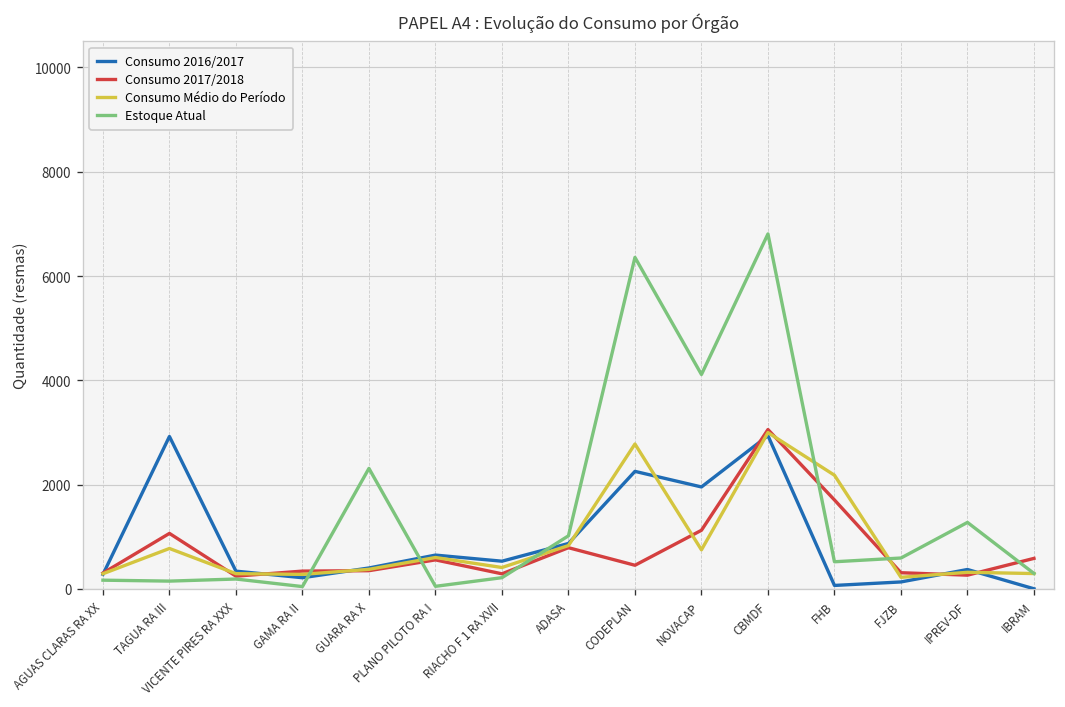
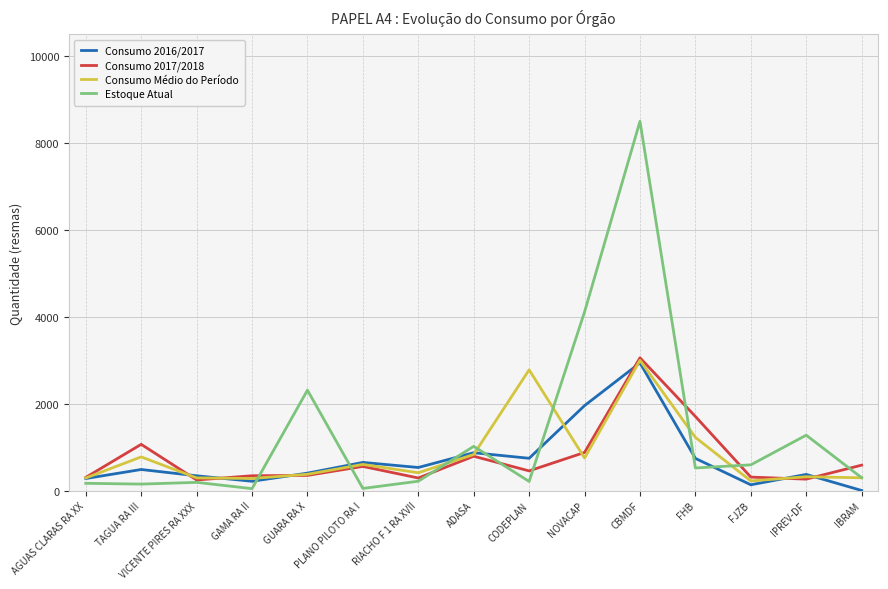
Consumo 2016/2017, TAGUA RA III: 2900 -> 500
Consumo 2016/2017, CODEPLAN: 2300 -> 700
Estoque Atual, CODEPLAN: 6400 -> 200
Consumo 2017/2018, NOVACAP: 1100 -> 900
Estoque Atual, CBMDF: 6800 -> 8500
Consumo 2016/2017, FHB: 100 -> 700
Consumo Médio do Período, FHB: 2200 -> 1200
